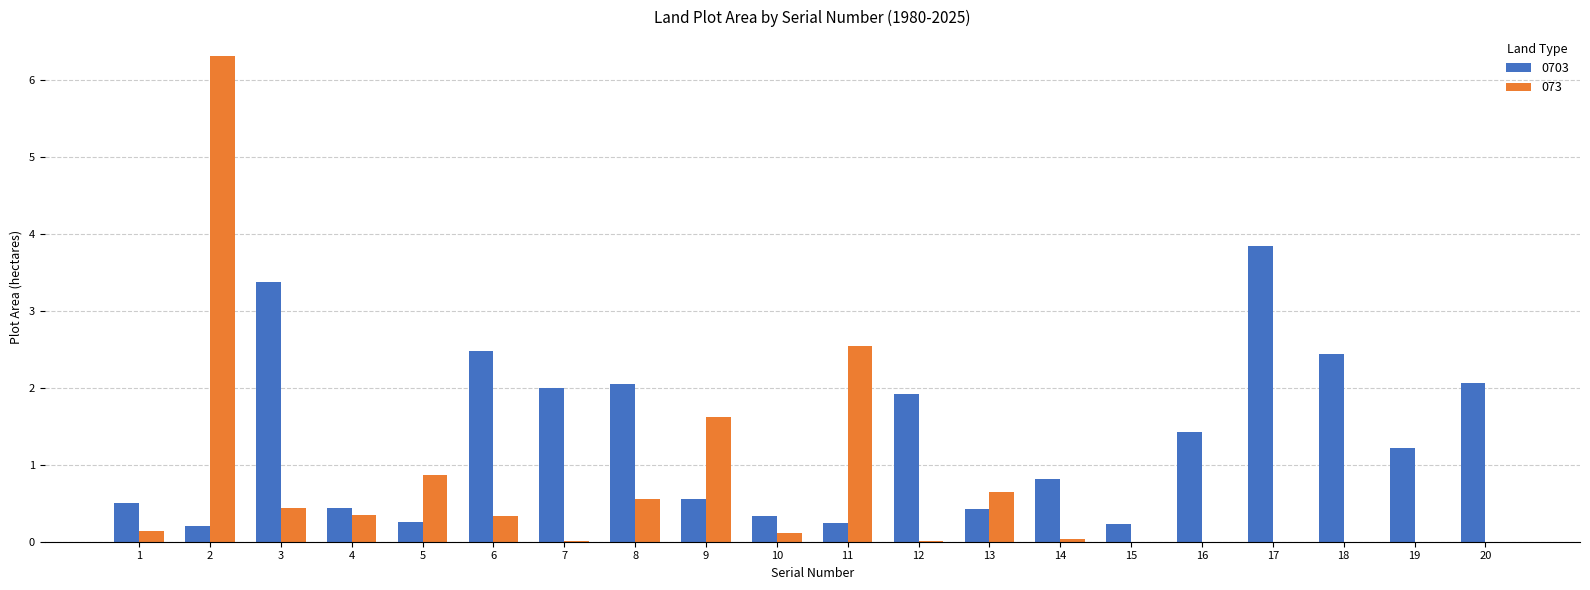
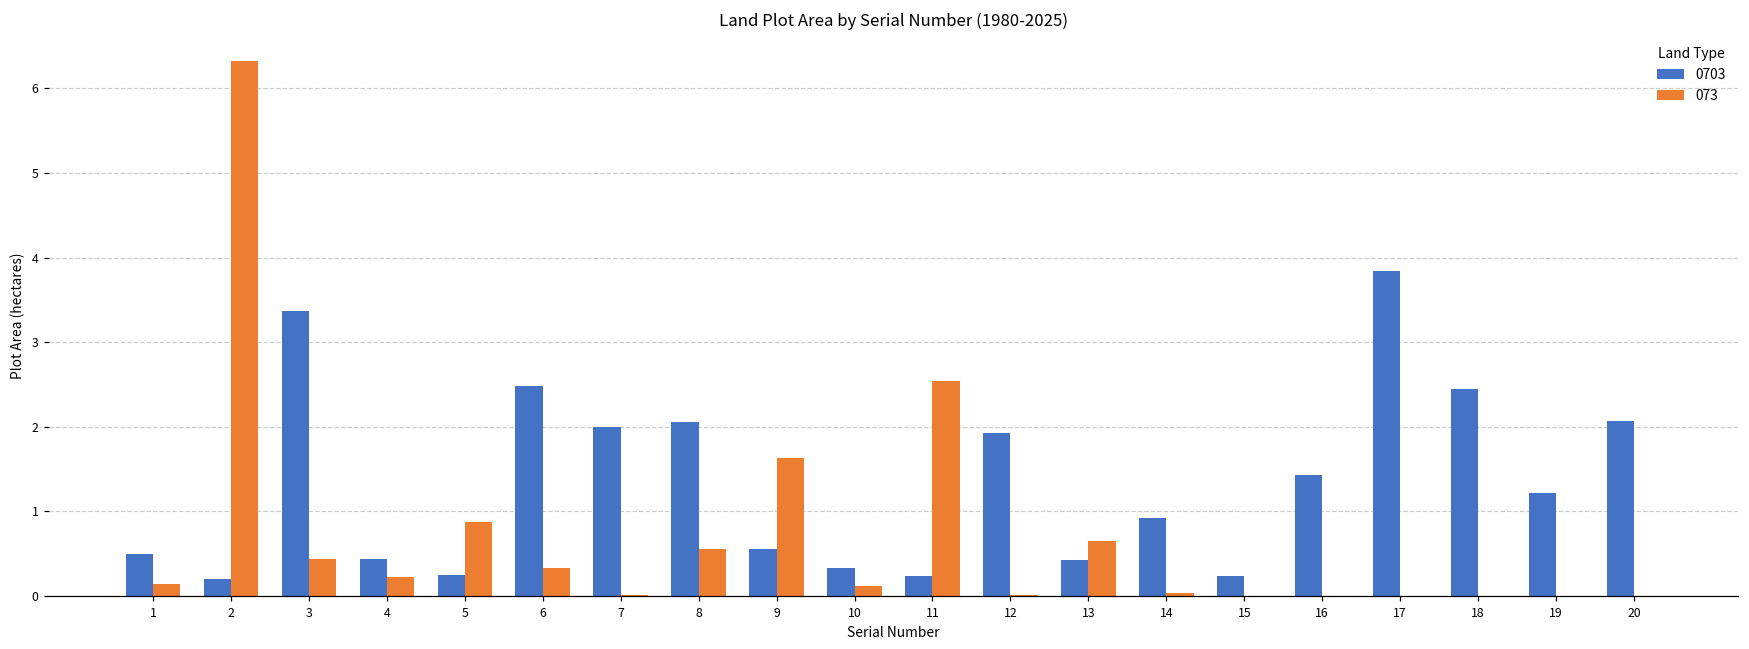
073, 4: 0.4 -> 0.2
0703, 14: 0.8 -> 0.9
